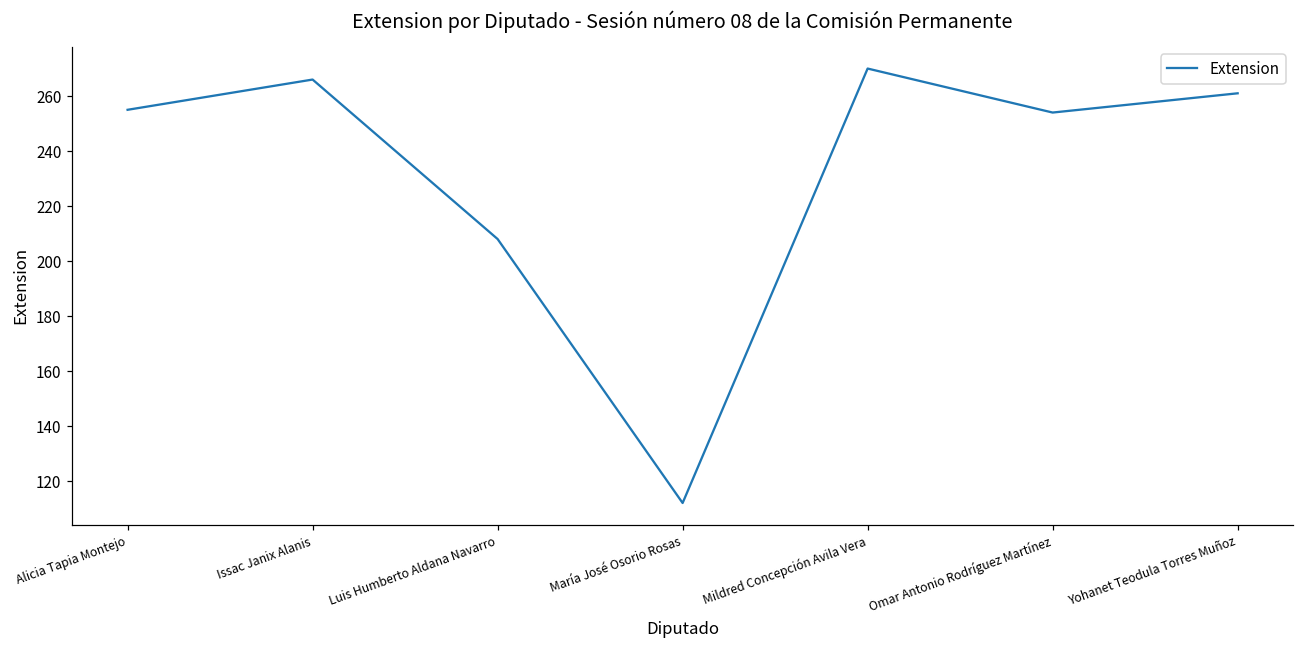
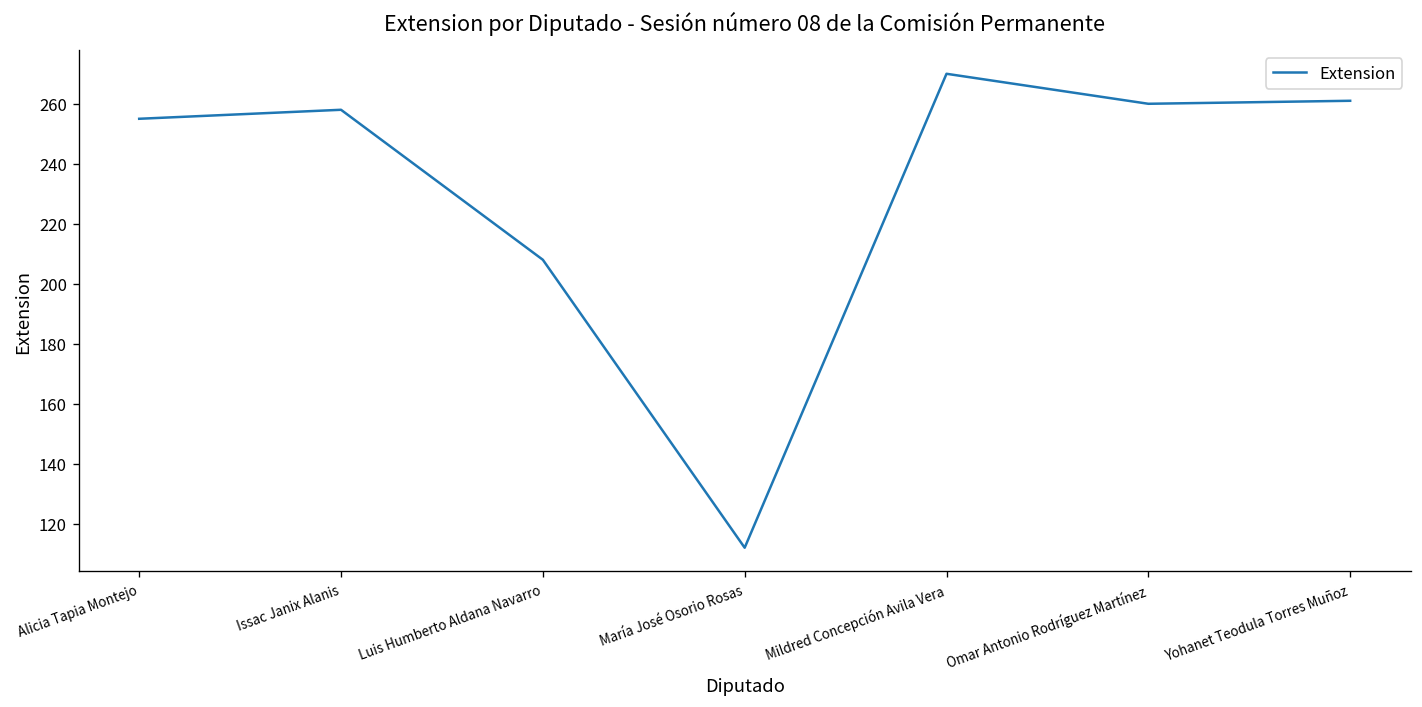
Issac Janix Alanis: 266 -> 258
Omar Antonio Rodríguez Martínez: 254 -> 260
